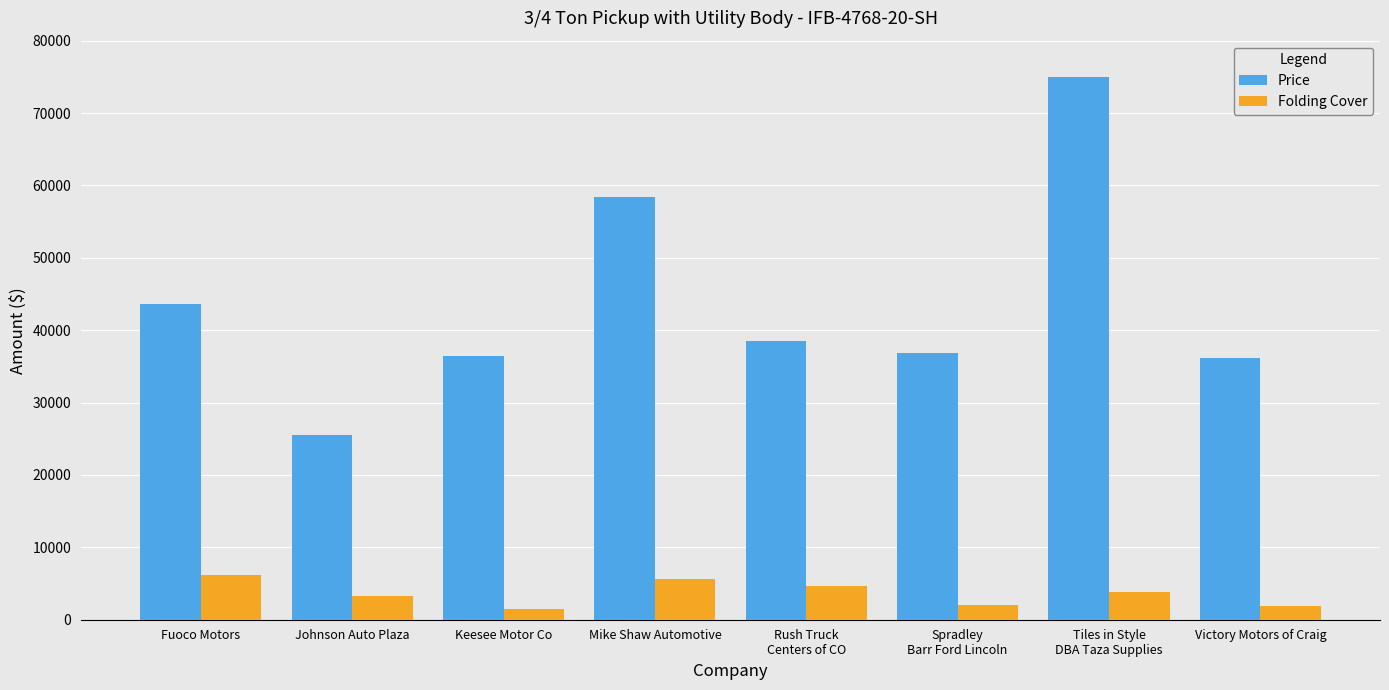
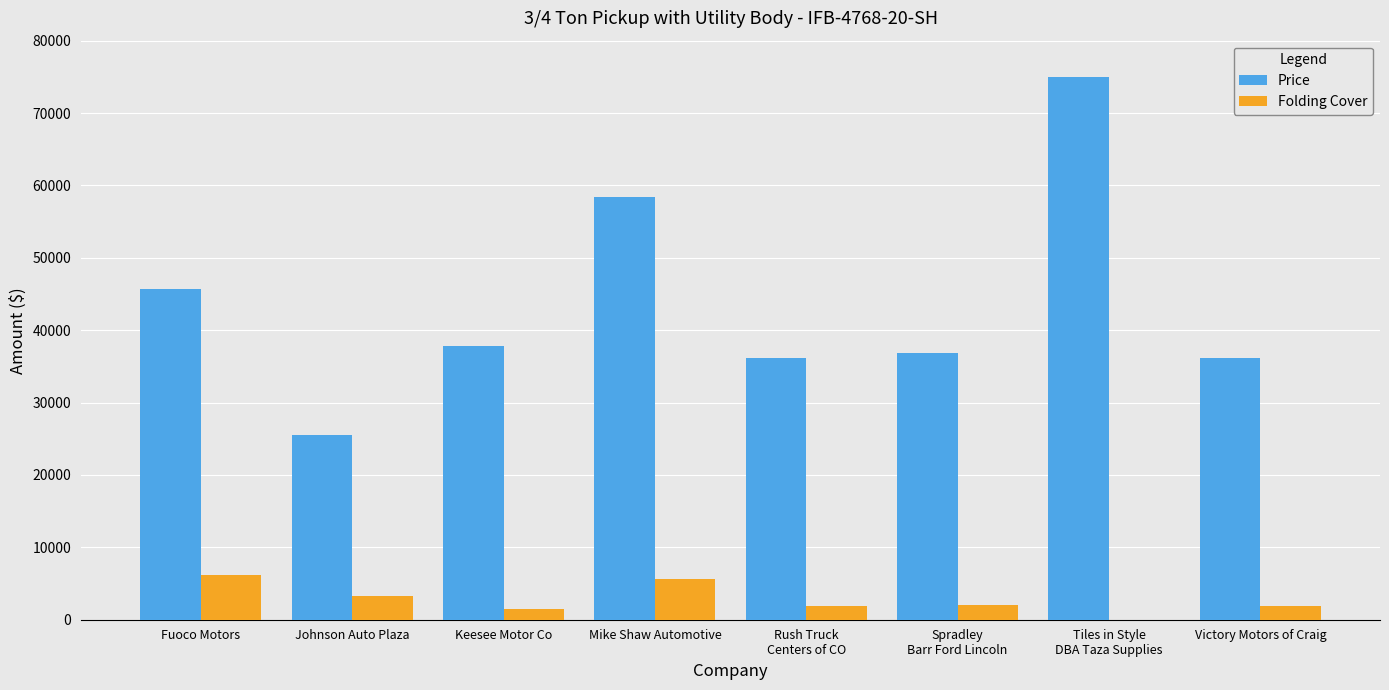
Price, Fuoco Motors: 44000 -> 46000
Price, Keesee Motor Co: 36000 -> 38000
Price, Rush Truck Centers of CO: 39000 -> 36000
Folding Cover, Rush Truck Centers of CO: 5000 -> 2000
Folding Cover, Tiles in Style DBA Taza Supplies: 4000 -> 0
